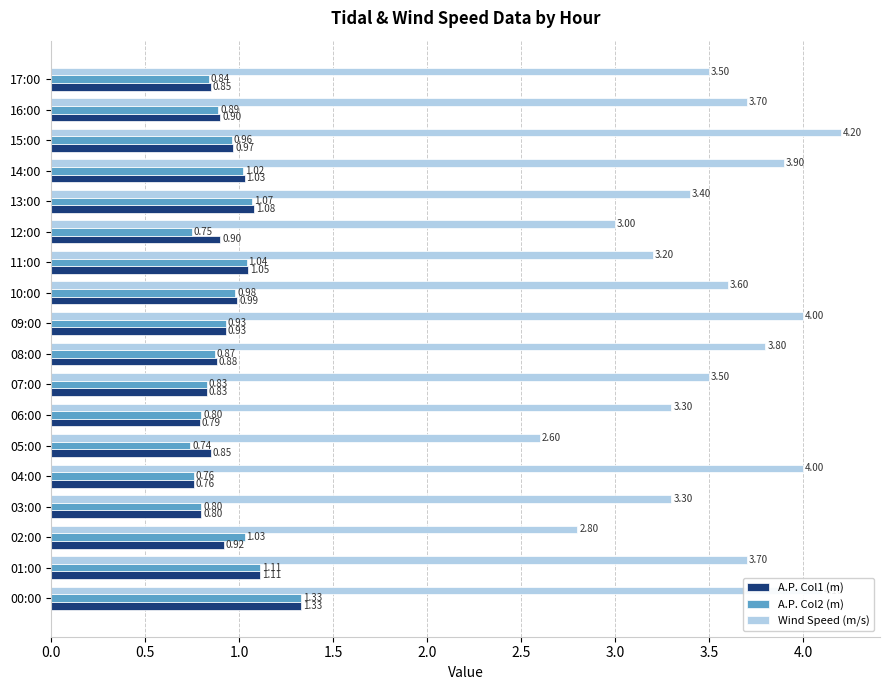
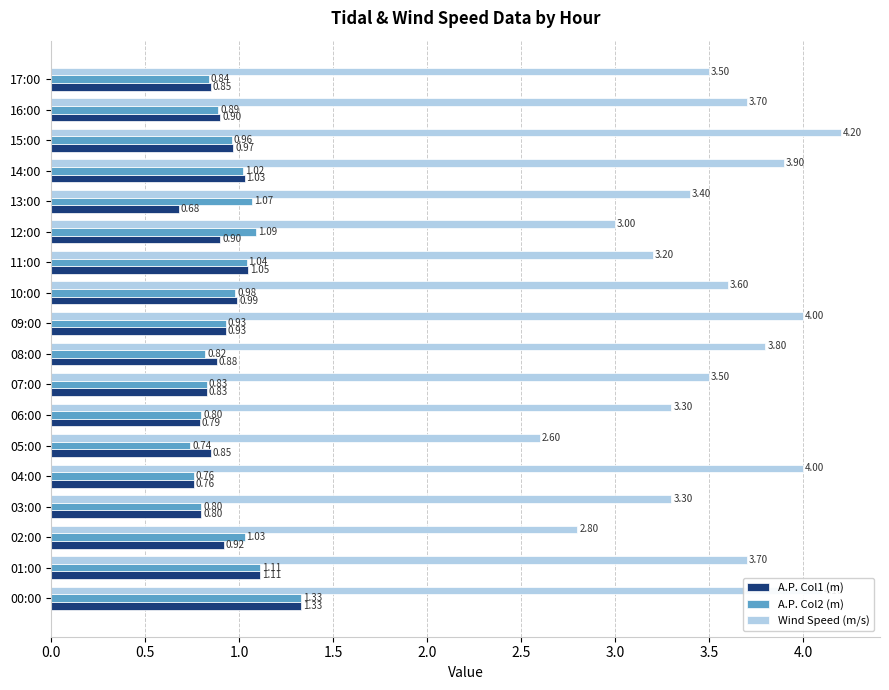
A.P. Col1 (m), 13:00: 1.08 -> 0.68
A.P. Col2 (m), 12:00: 0.75 -> 1.09
A.P. Col2 (m), 08:00: 0.87 -> 0.82
